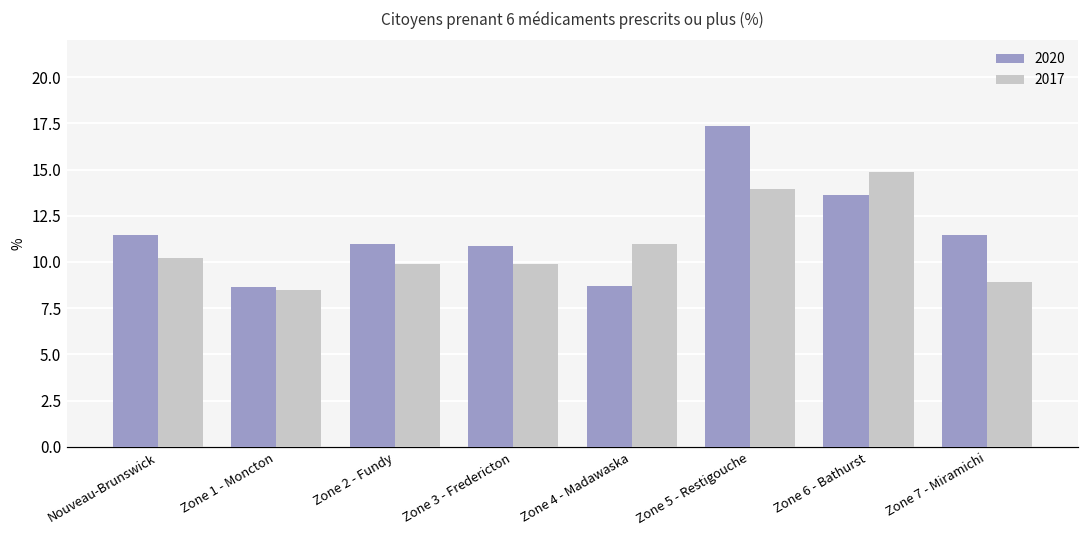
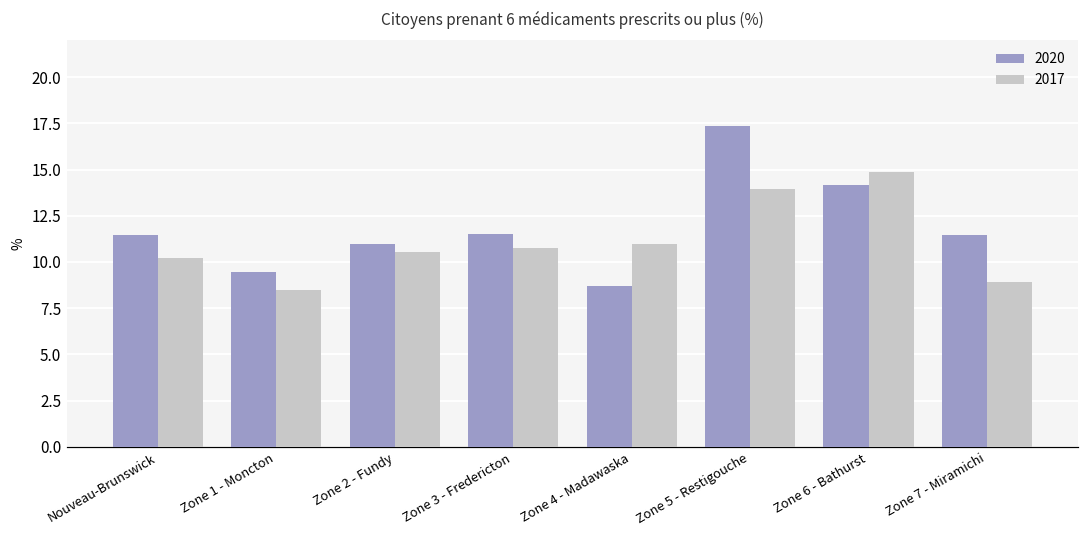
2020, Zone 1 - Moncton: 8.7 -> 9.5
2017, Zone 2 - Fundy: 9.9 -> 10.6
2020, Zone 3 - Fredericton: 10.9 -> 11.5
2017, Zone 3 - Fredericton: 9.9 -> 10.7
2020, Zone 6 - Bathurst: 13.6 -> 14.1
